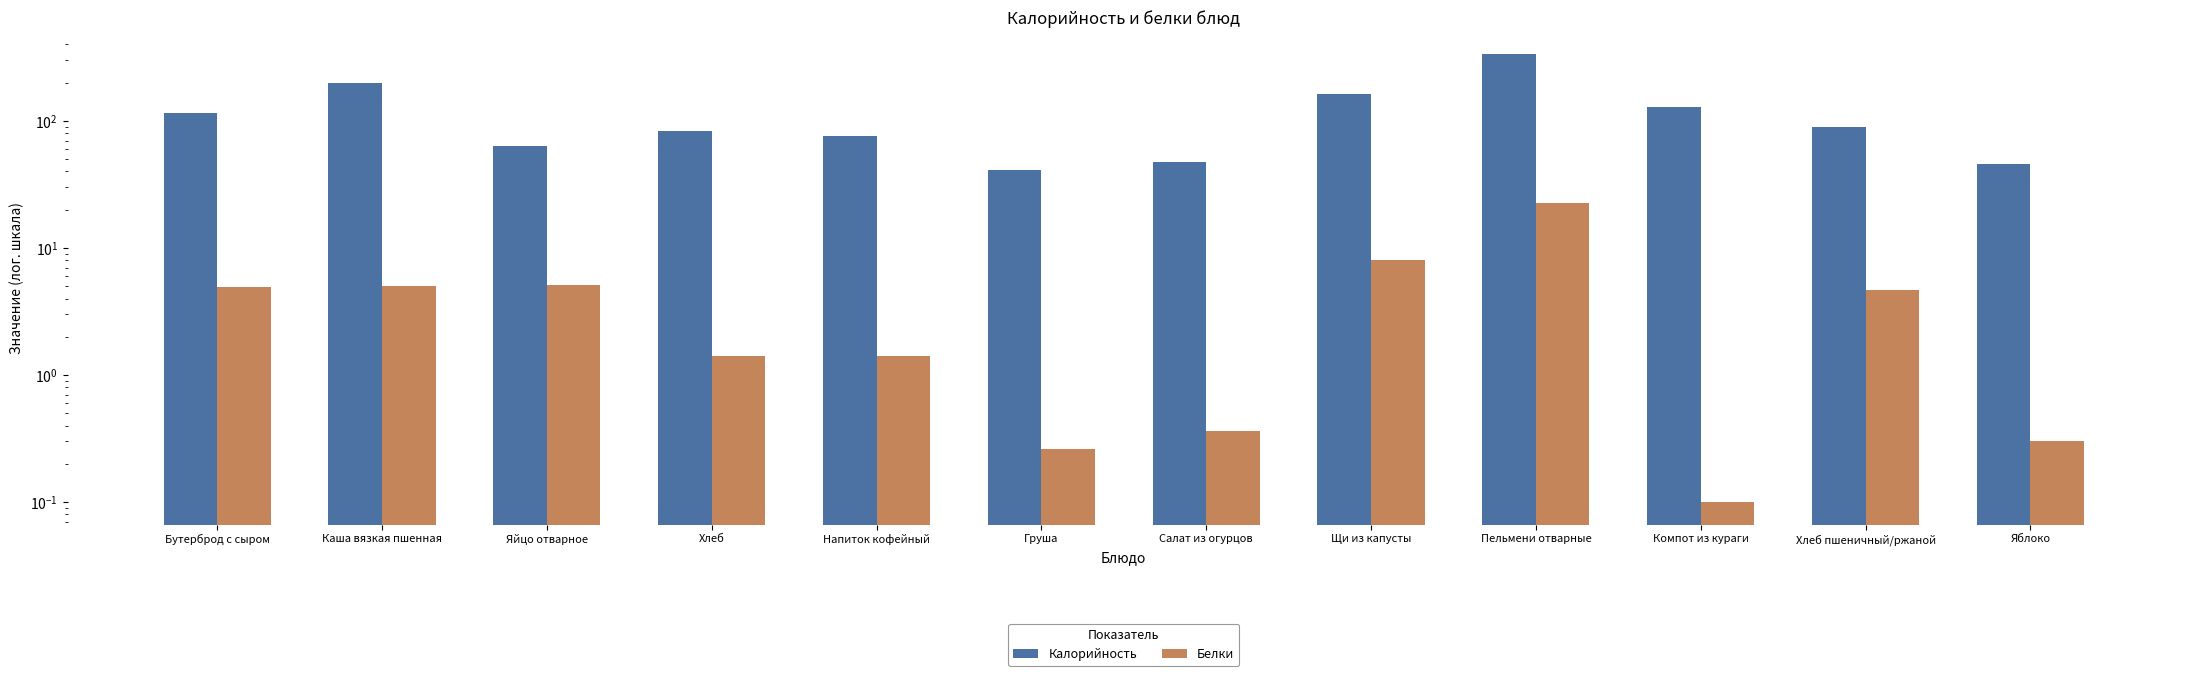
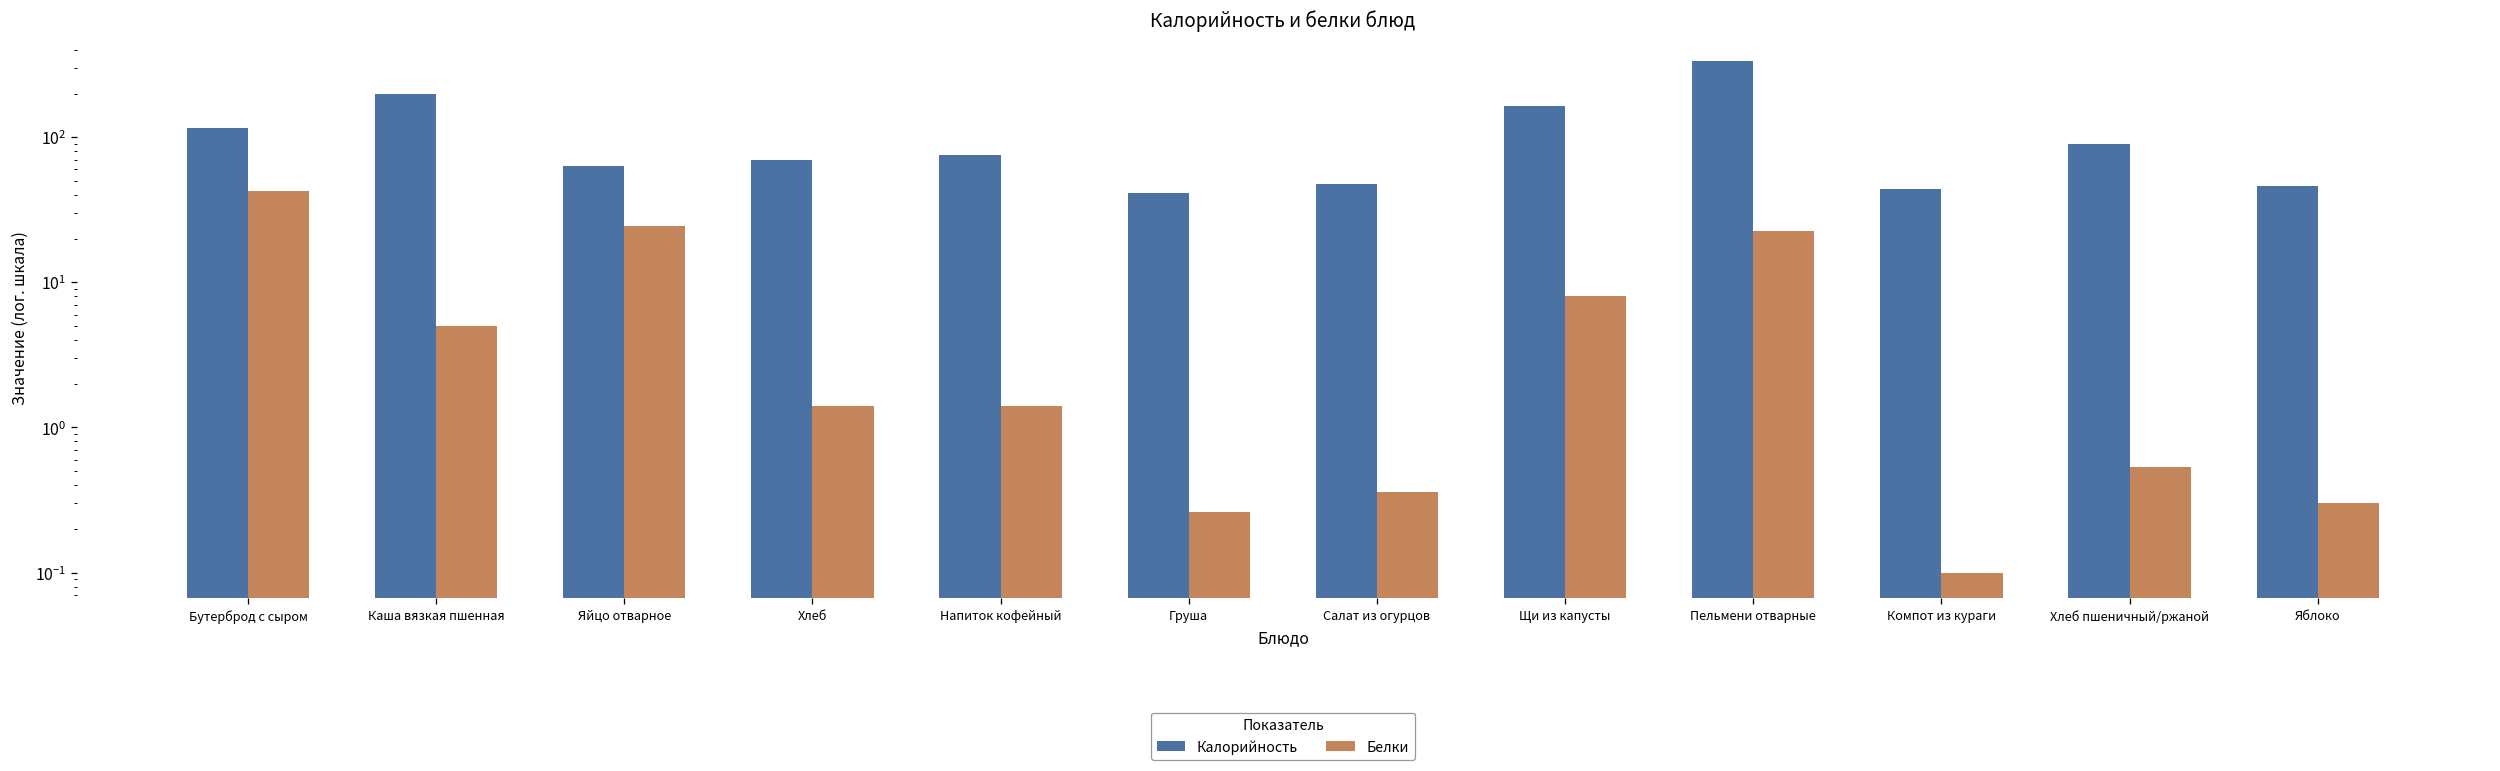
Белки, Бутерброд с сыром: 4.9 -> 43
Белки, Яйцо отварное: 5.1 -> 24
Калорийность, Хлеб: 80 -> 70
Калорийность, Компот из кураги: 130 -> 44
Белки, Хлеб пшеничный/ржаной: 4.7 -> 0.53
